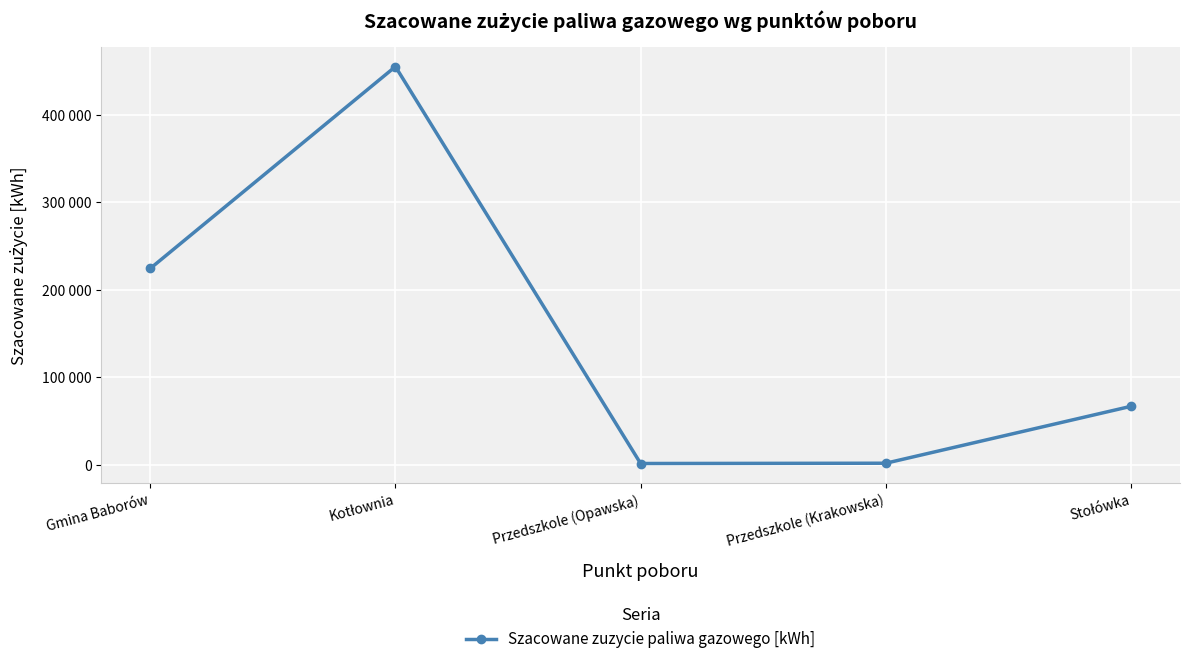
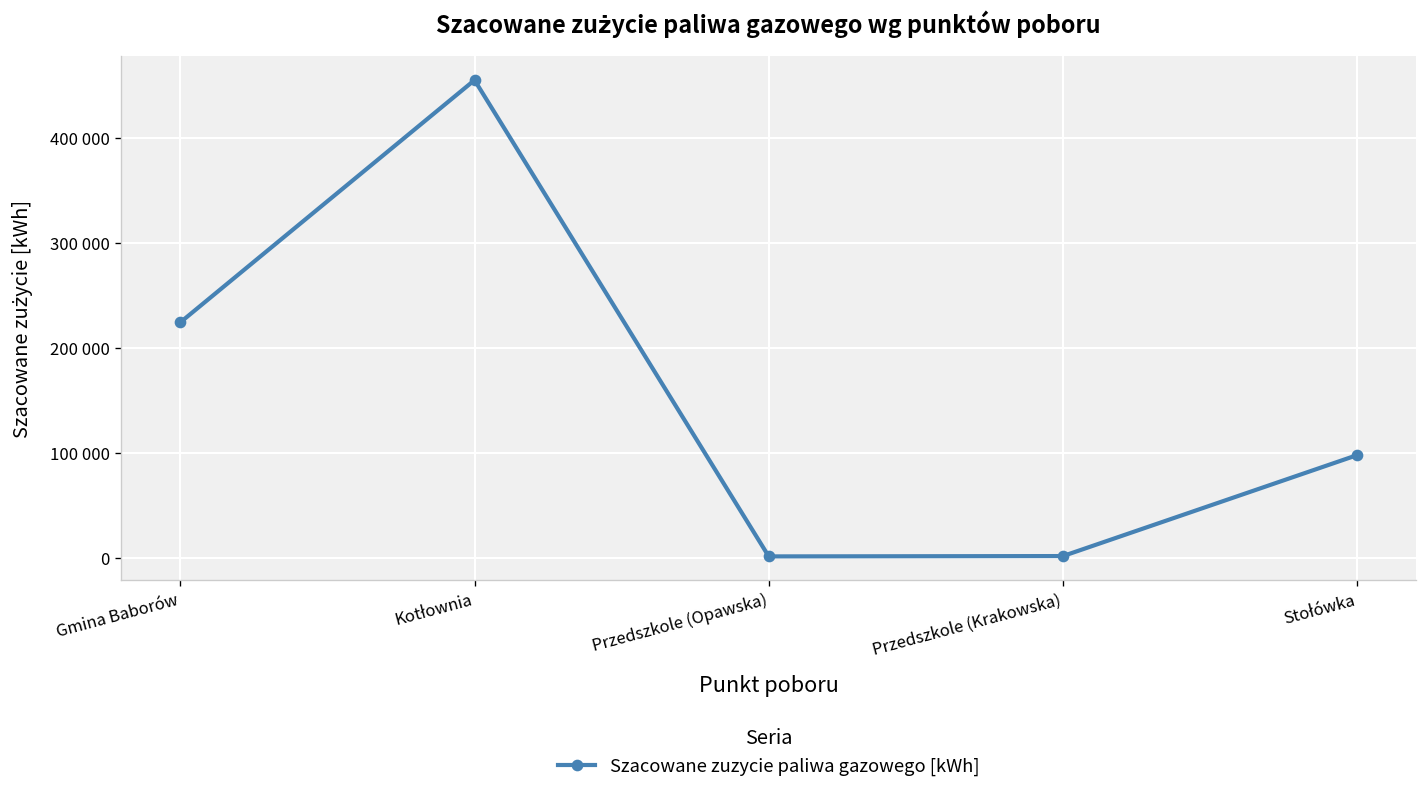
Stołówka: 70000 -> 100000
